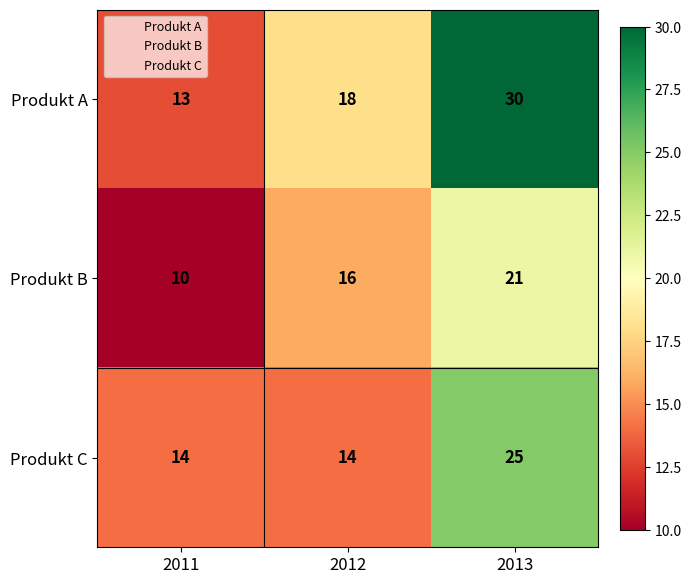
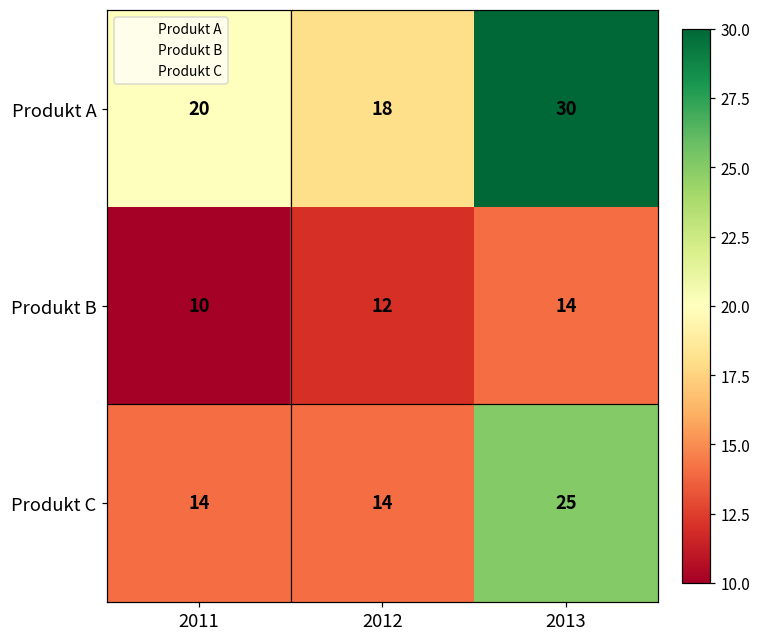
Produkt A, 2011: 13 -> 20
Produkt B, 2012: 16 -> 12
Produkt B, 2013: 21 -> 14
